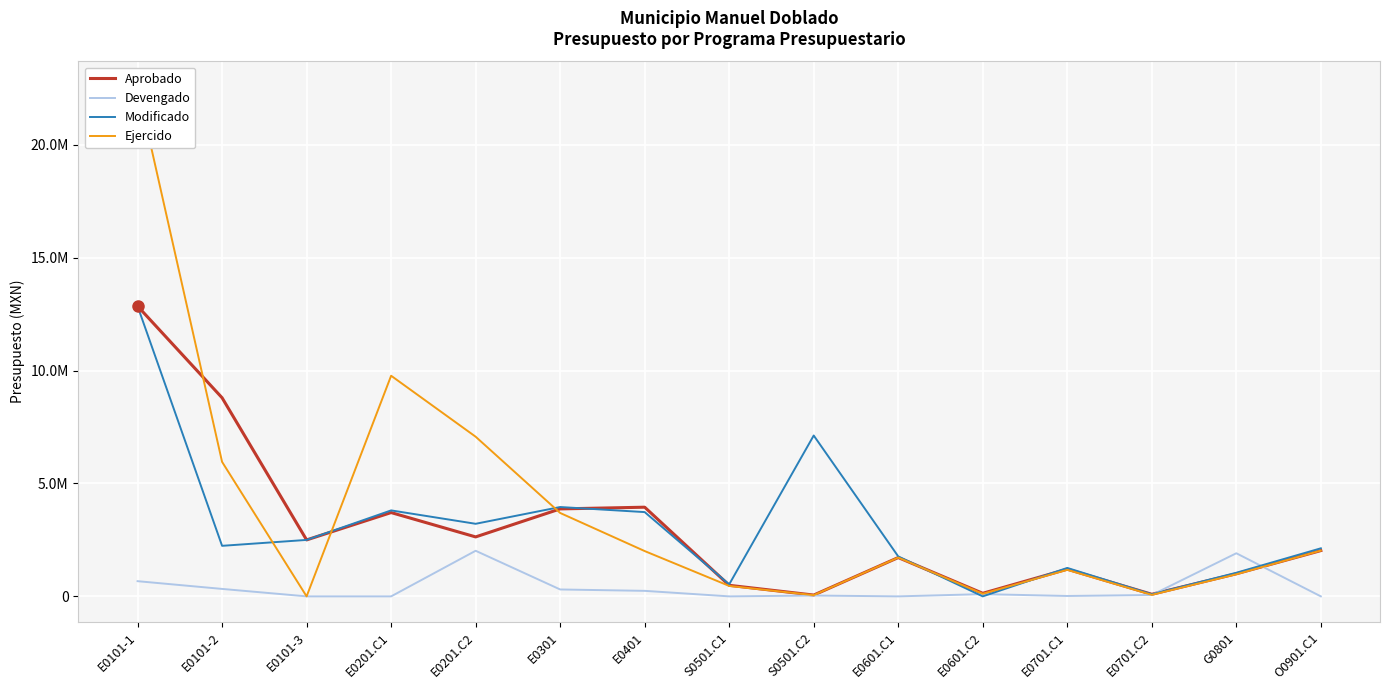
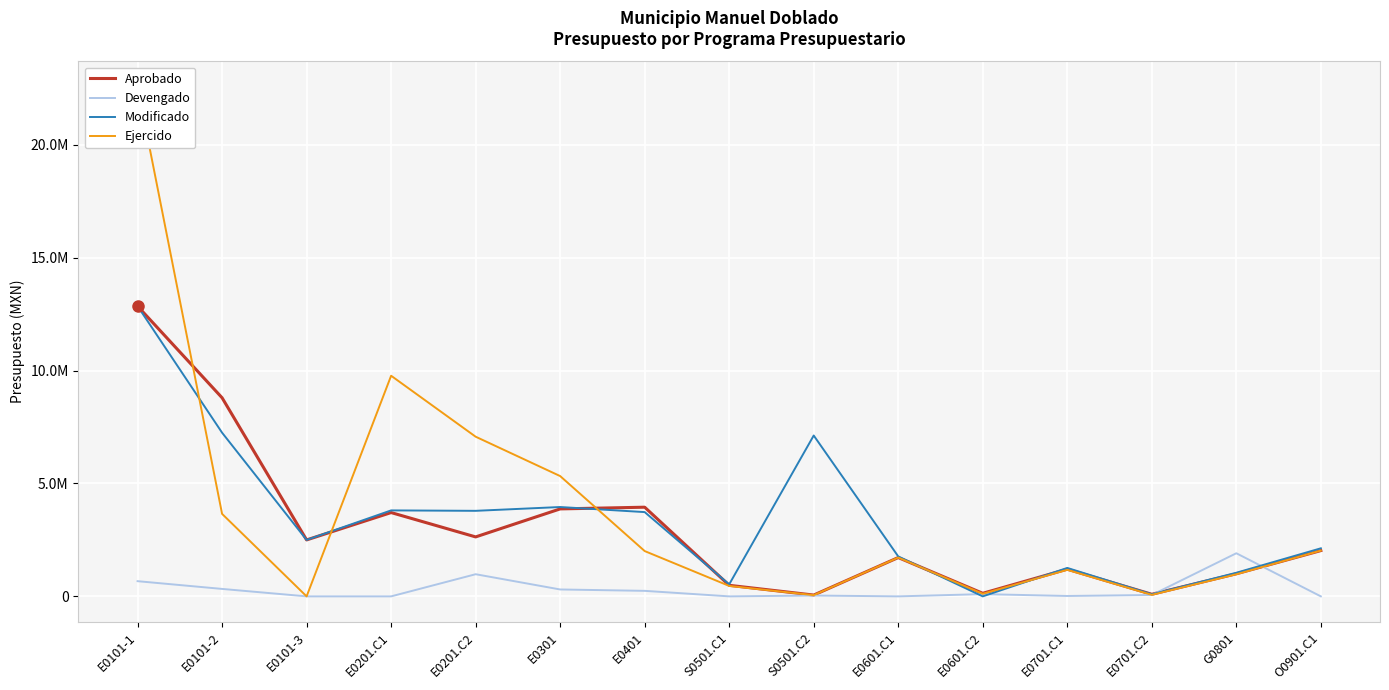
Modificado, E0101-2: 2200000 -> 7200000
Ejercido, E0101-2: 6000000 -> 3700000
Devengado, E0201.C2: 2000000 -> 1000000
Modificado, E0201.C2: 3200000 -> 3800000
Ejercido, E0301: 3700000 -> 5300000
